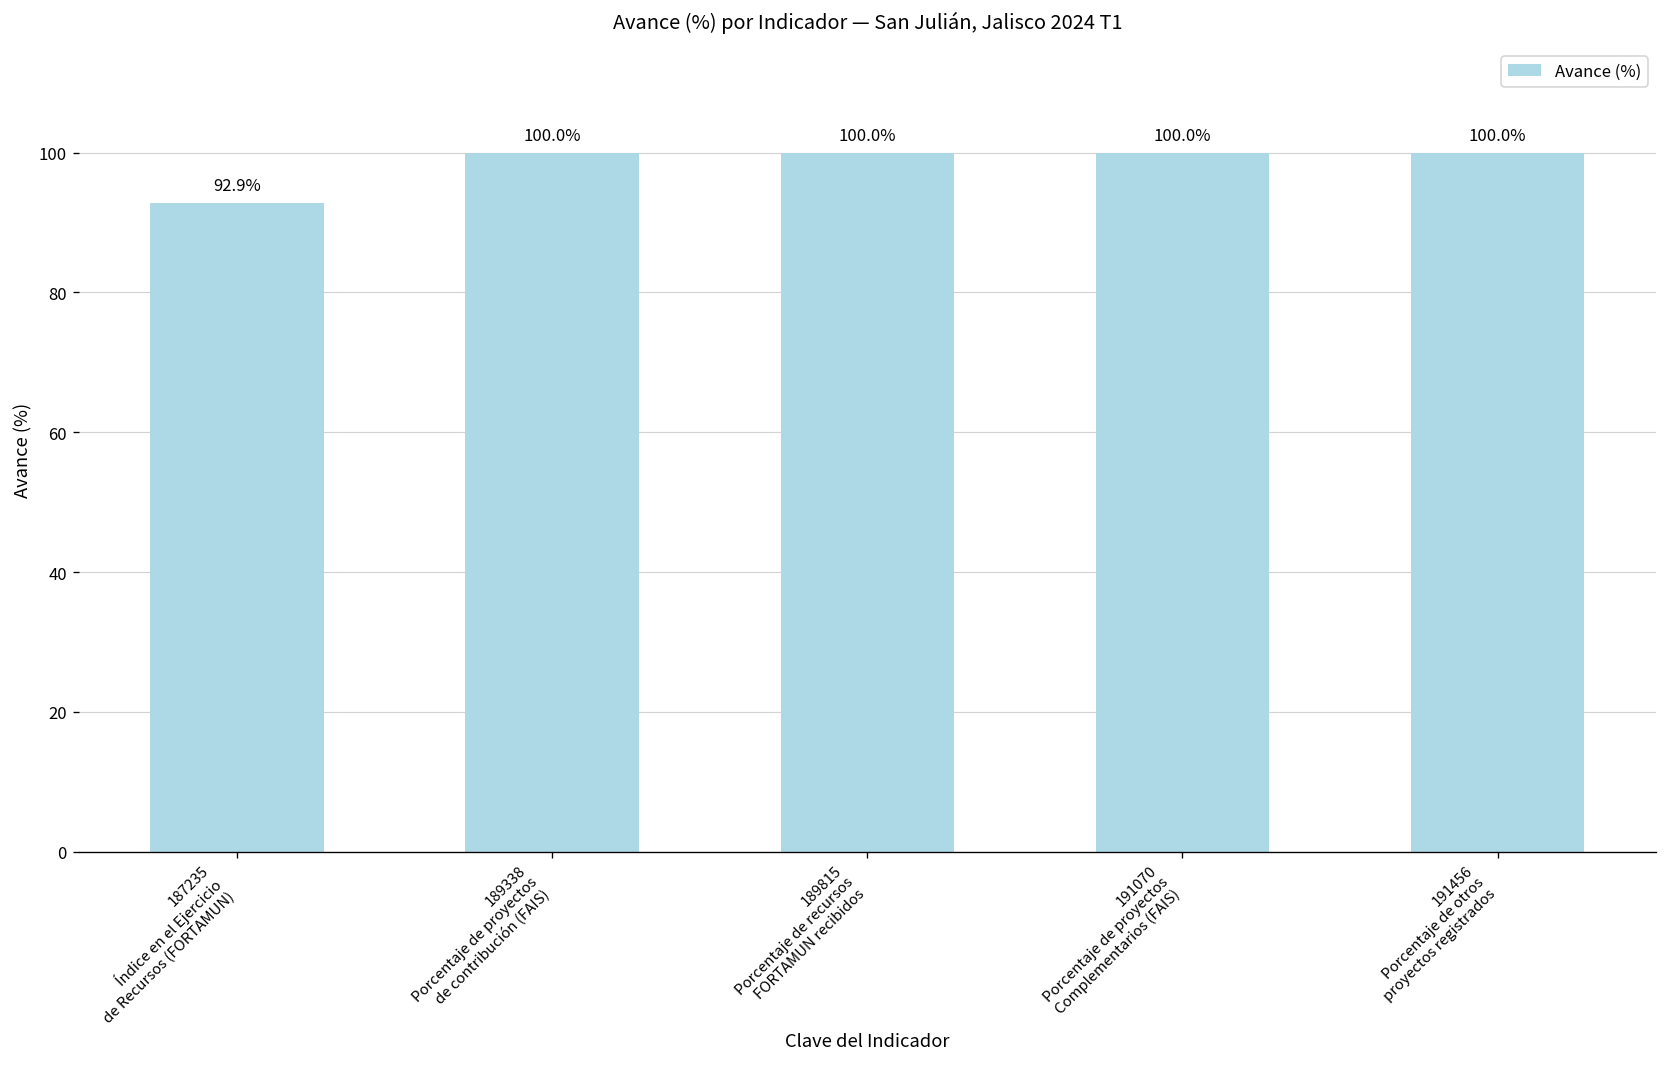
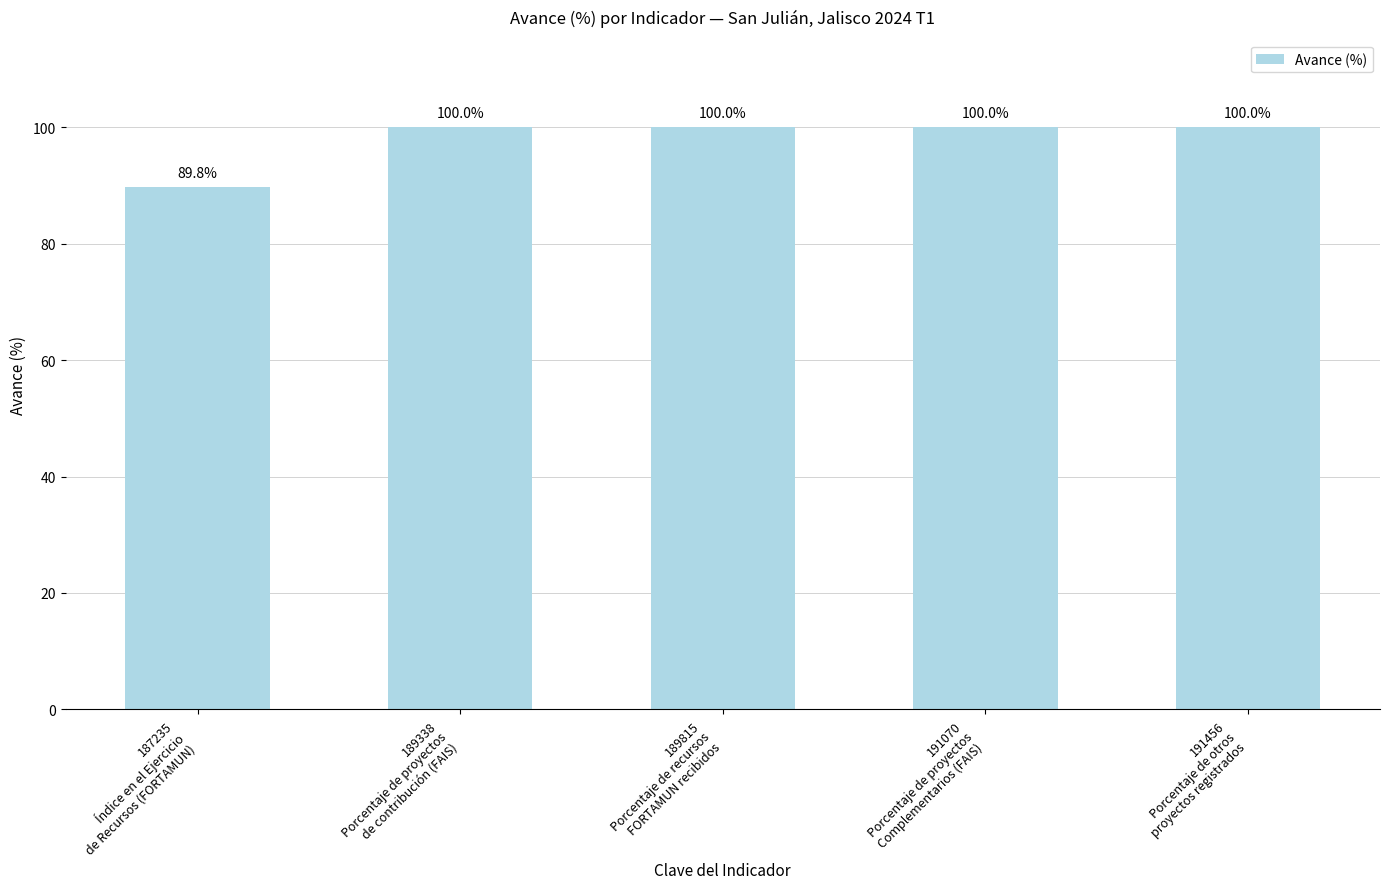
187235 Índice en el Ejercicio de Recursos (FORTAMUN): 92.9% -> 89.8%
